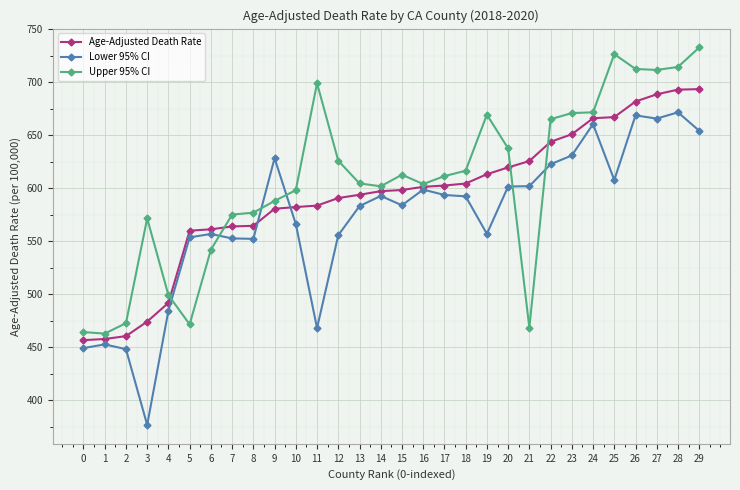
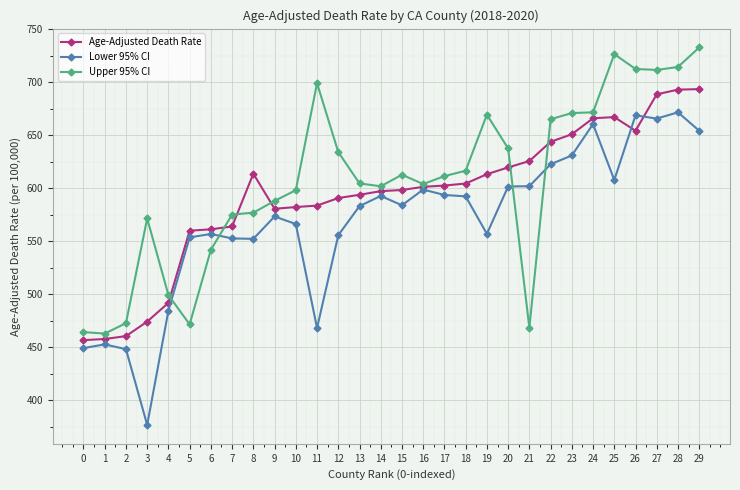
Age-Adjusted Death Rate, 8: 565 -> 614
Lower 95% CI, 9: 628 -> 573
Upper 95% CI, 12: 626 -> 634
Age-Adjusted Death Rate, 26: 682 -> 654
